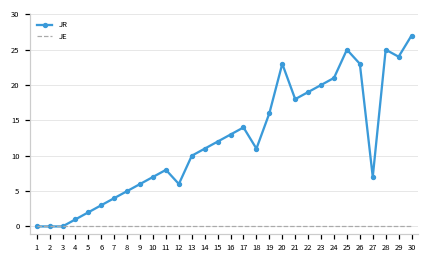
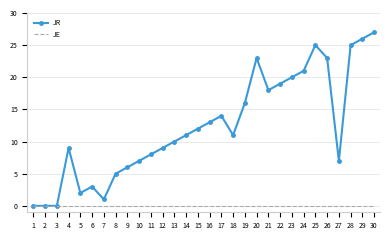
JR, 4: 1 -> 9
JR, 7: 4 -> 1
JR, 12: 6 -> 9
JR, 29: 24 -> 26
